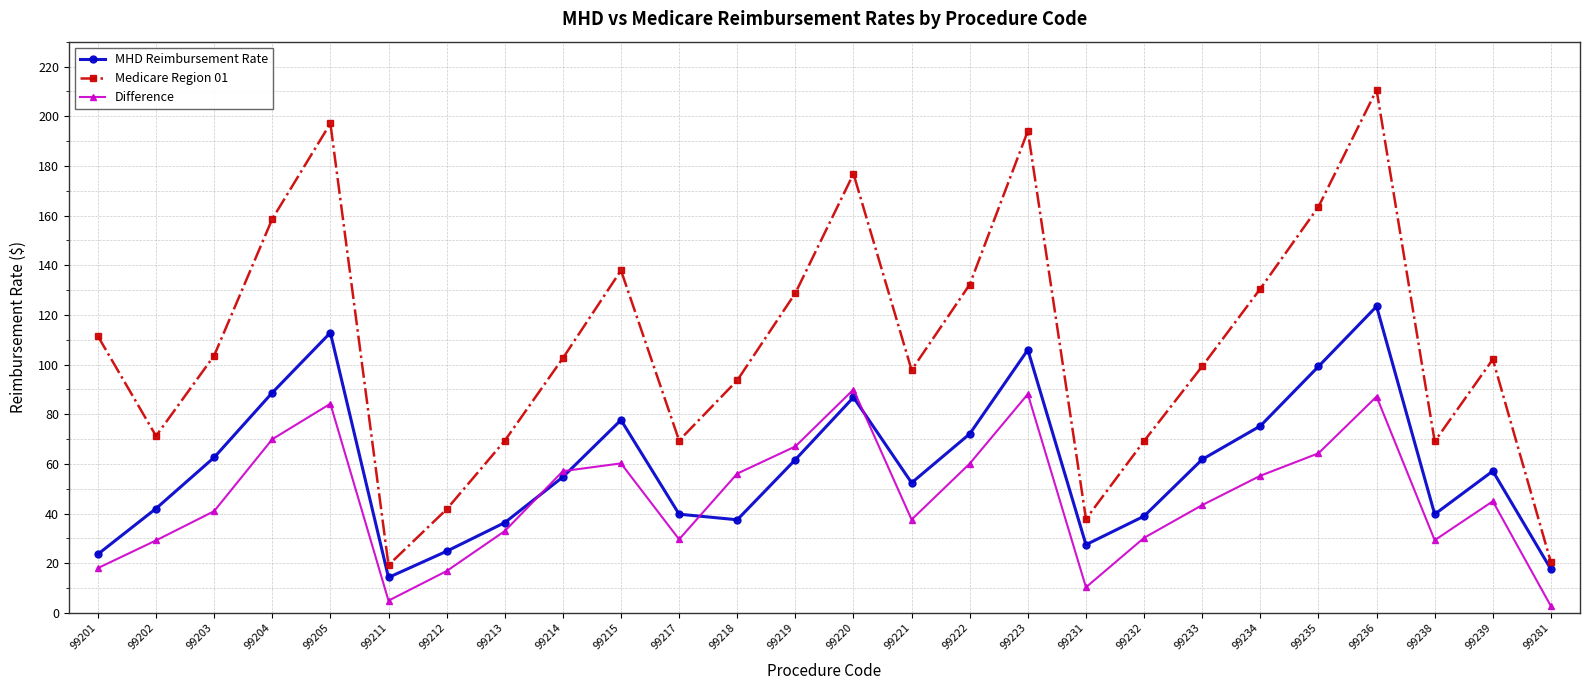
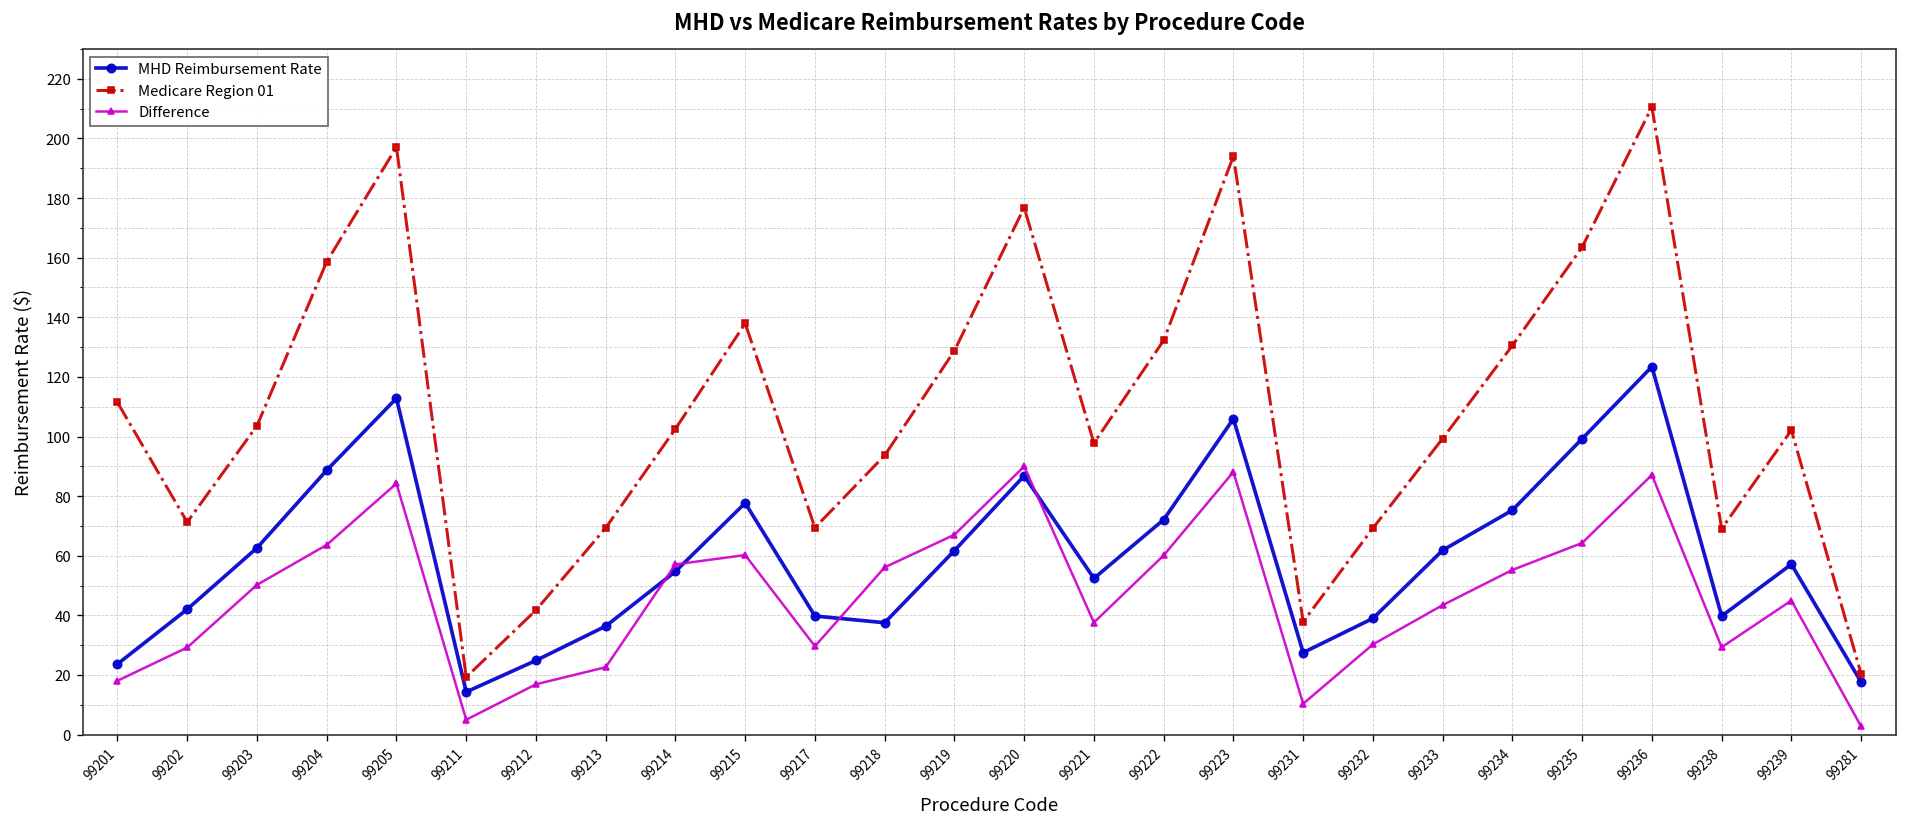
Difference, 99203: 41 -> 50
Difference, 99204: 70 -> 64
Difference, 99213: 33 -> 23
